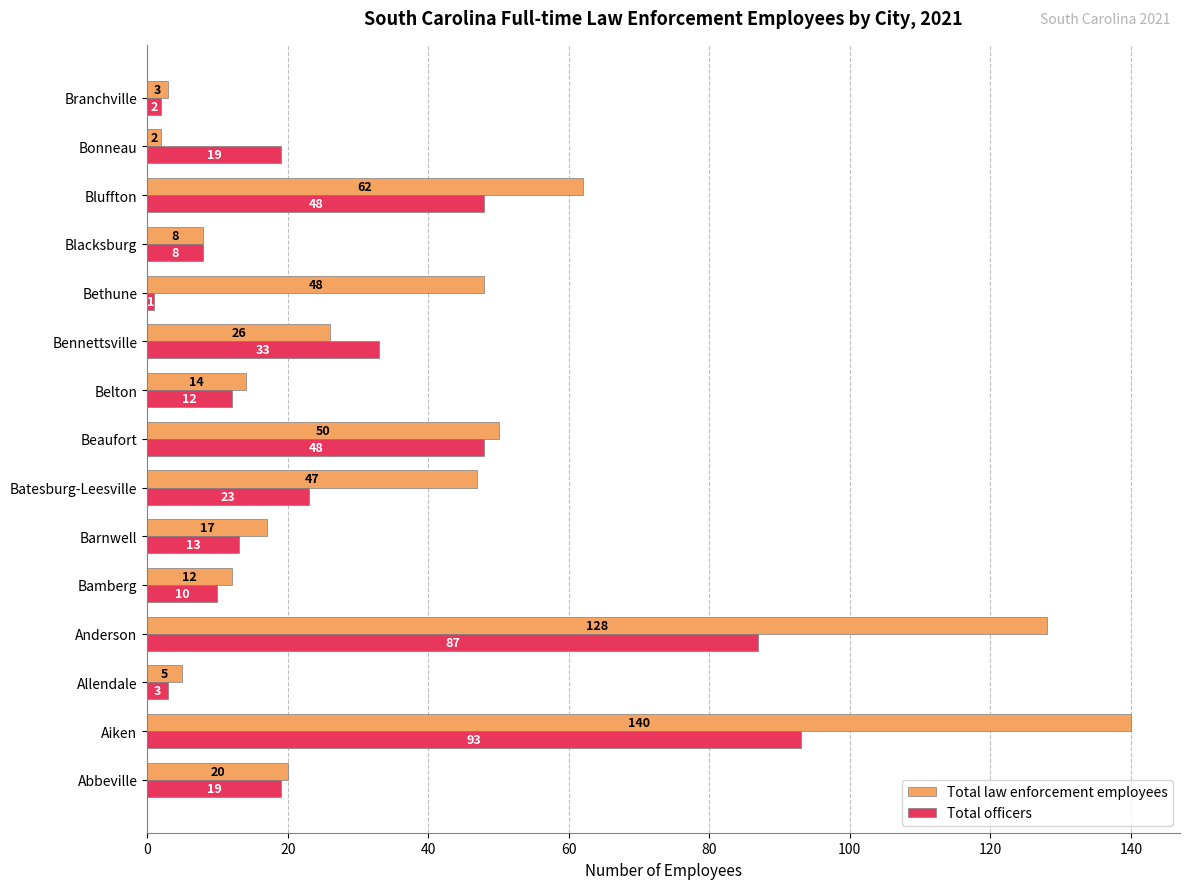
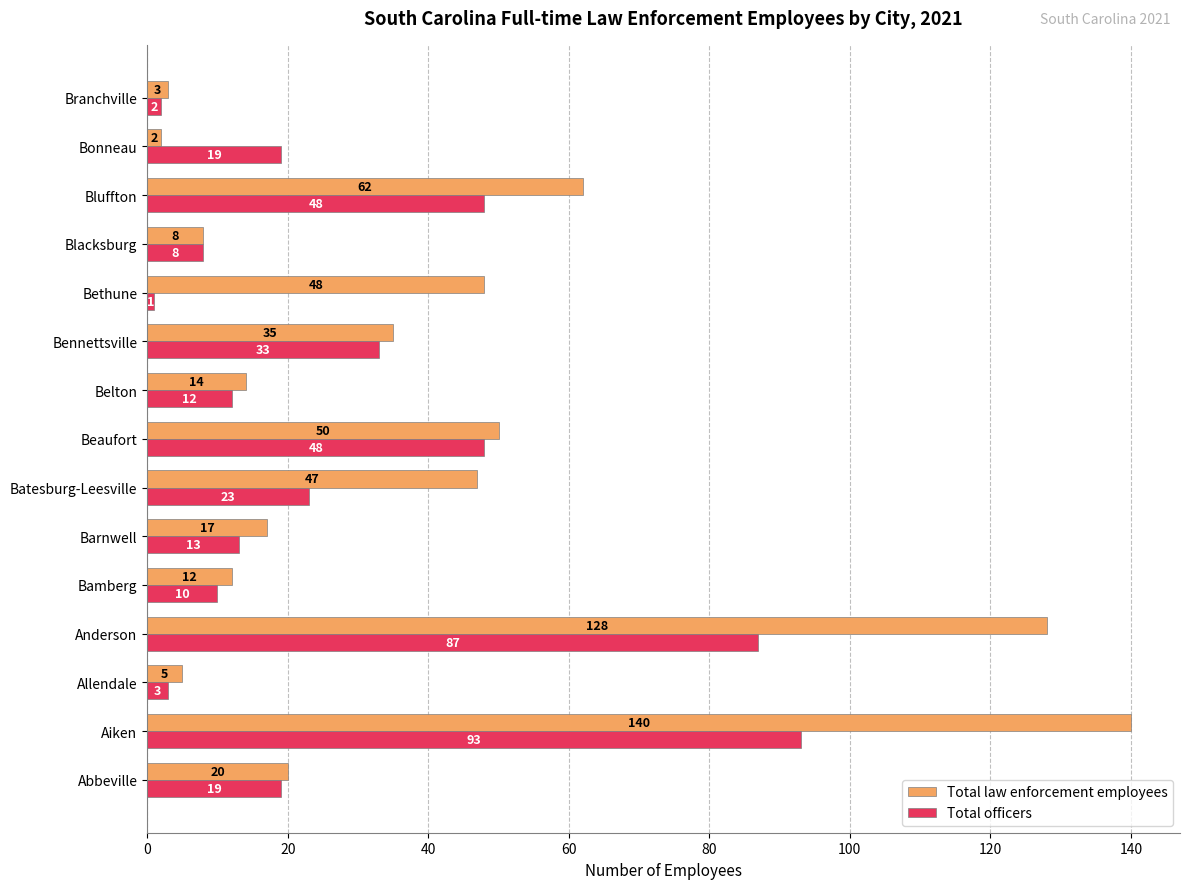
Total law enforcement employees, Bennettsville: 26 -> 35
